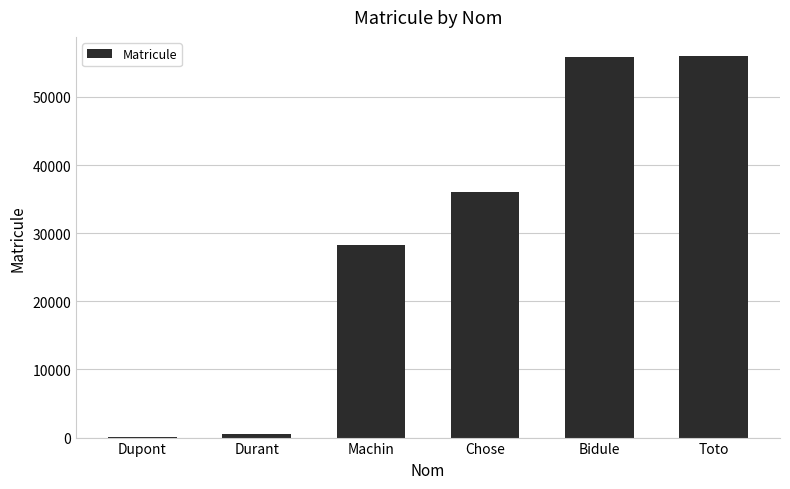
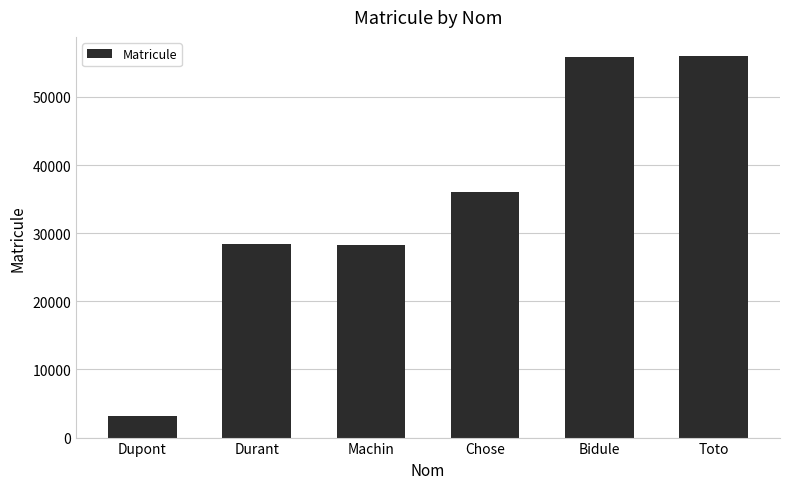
Dupont: 0 -> 3000
Durant: 0 -> 28000
